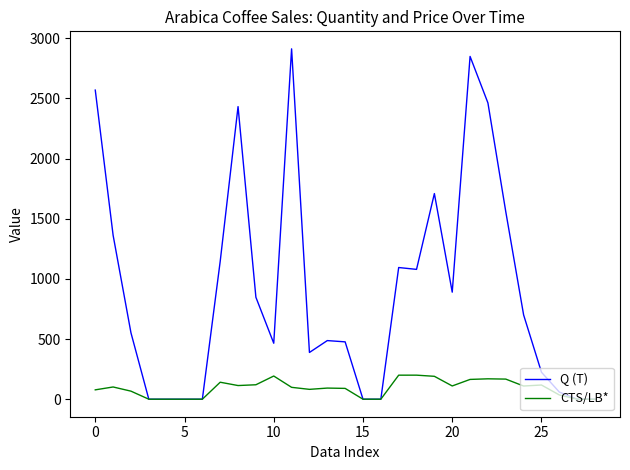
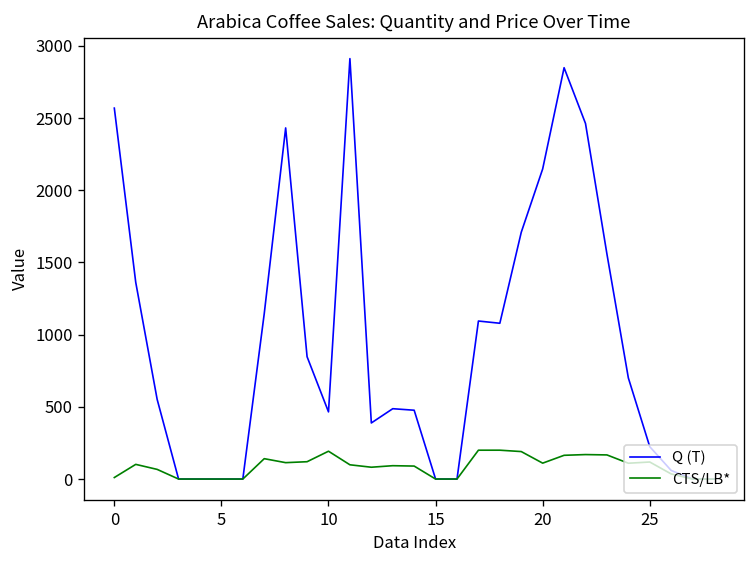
CTS/LB*, 0: 80 -> 10
Q (T), 20: 890 -> 2150
